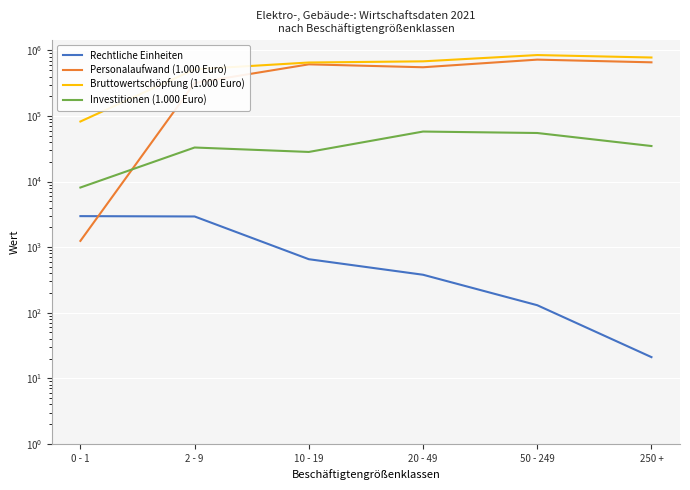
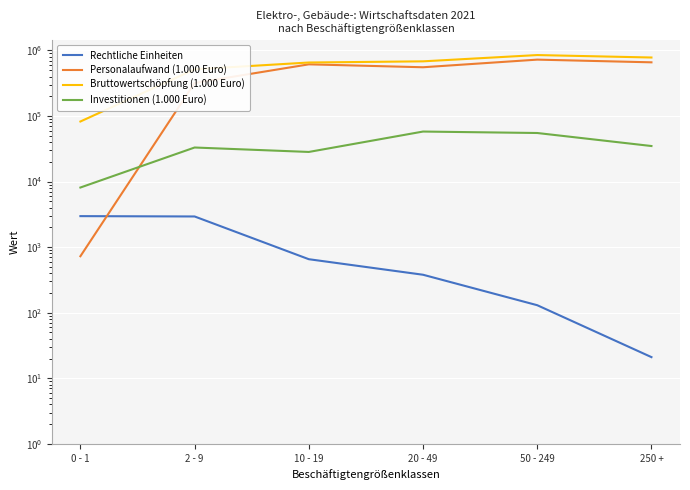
Personalaufwand (1.000 Euro), 0 - 1: 1200 -> 700
